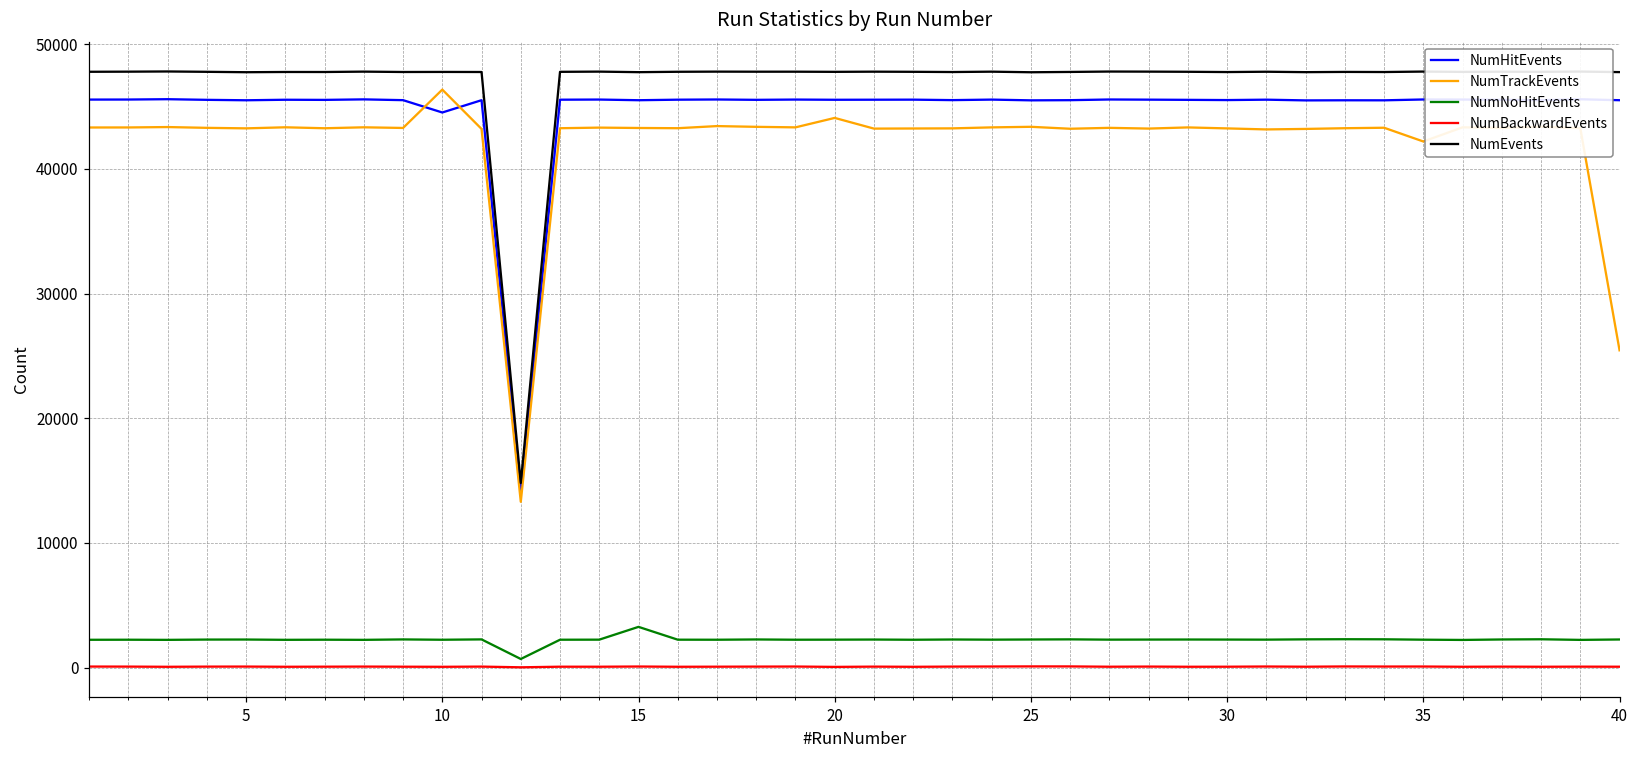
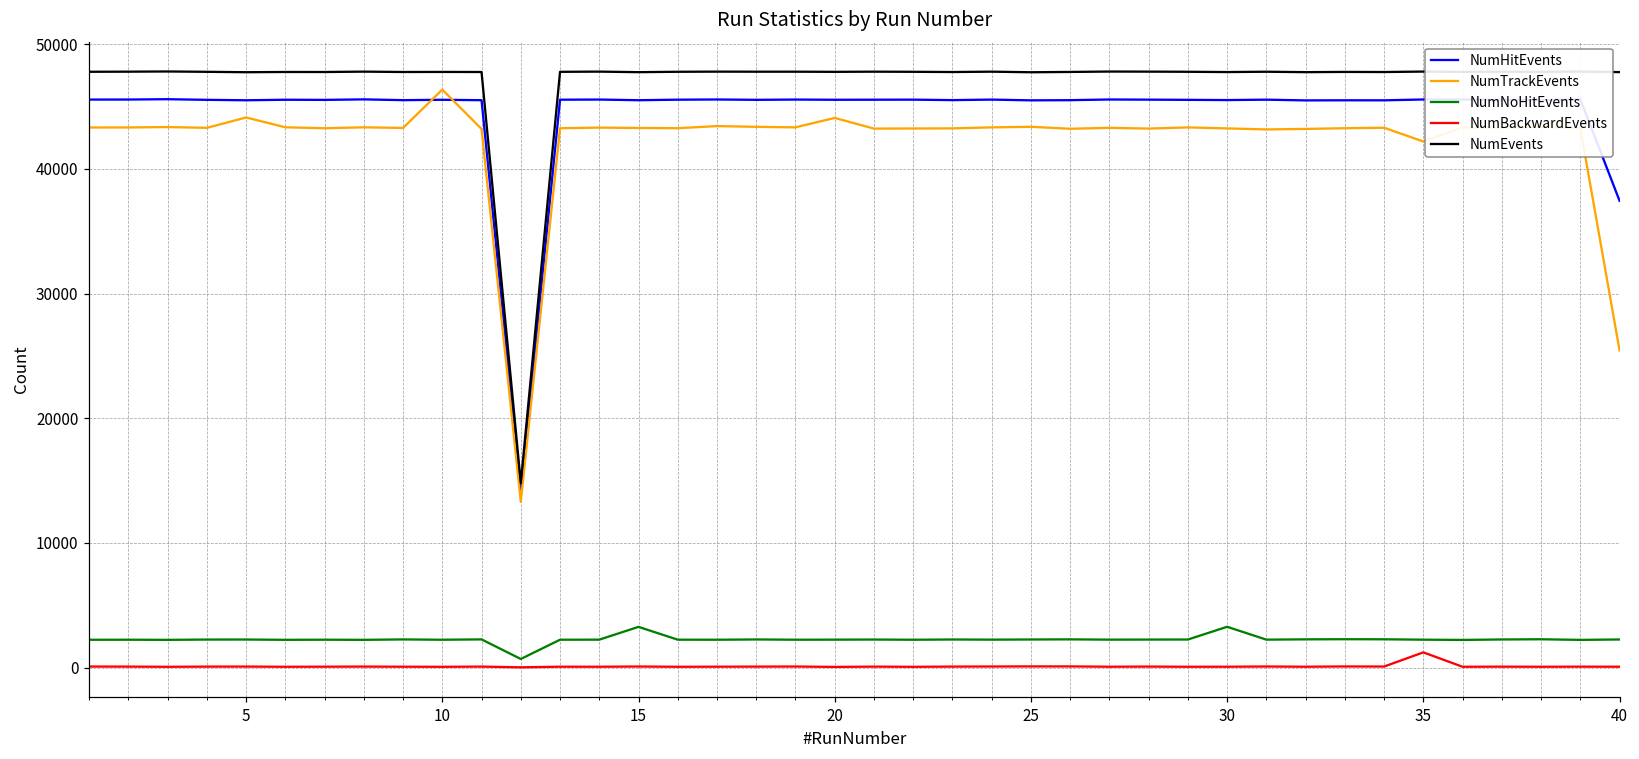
NumTrackEvents, 5: 43200 -> 44100
NumHitEvents, 10: 44500 -> 45500
NumNoHitEvents, 30: 2200 -> 3300
NumBackwardEvents, 35: 100 -> 1200
NumHitEvents, 40: 45500 -> 37400
